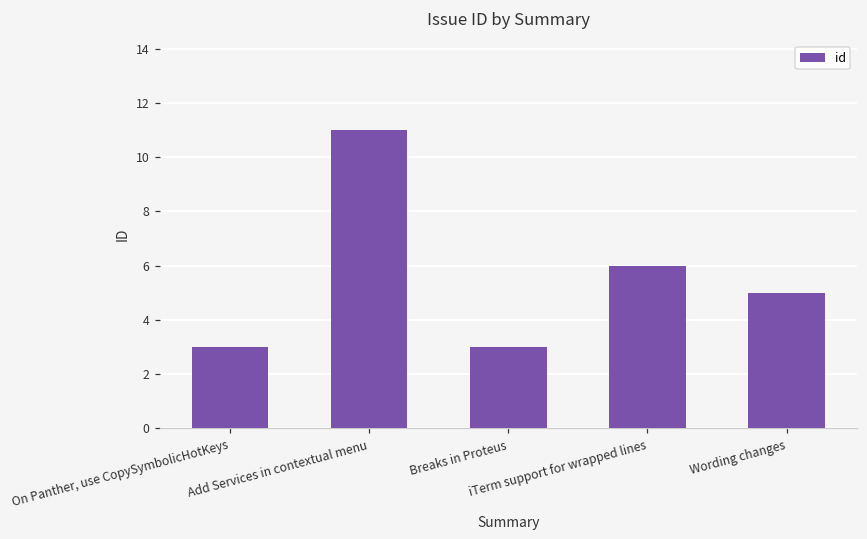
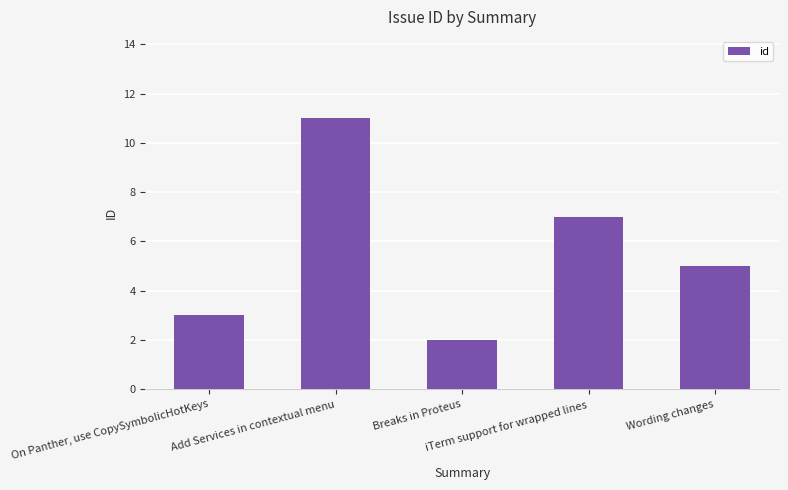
Breaks in Proteus: 3 -> 2
iTerm support for wrapped lines: 6 -> 7
